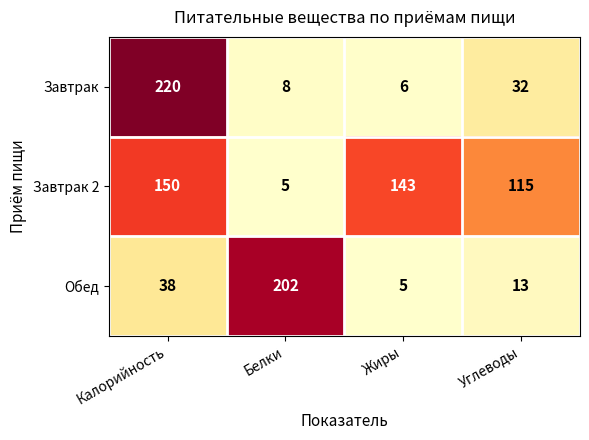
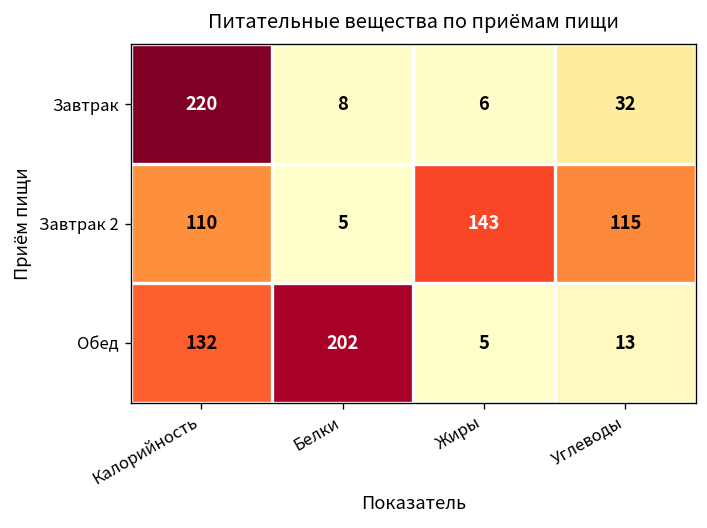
Завтрак 2, Калорийность: 150 -> 110
Обед, Калорийность: 38 -> 132
